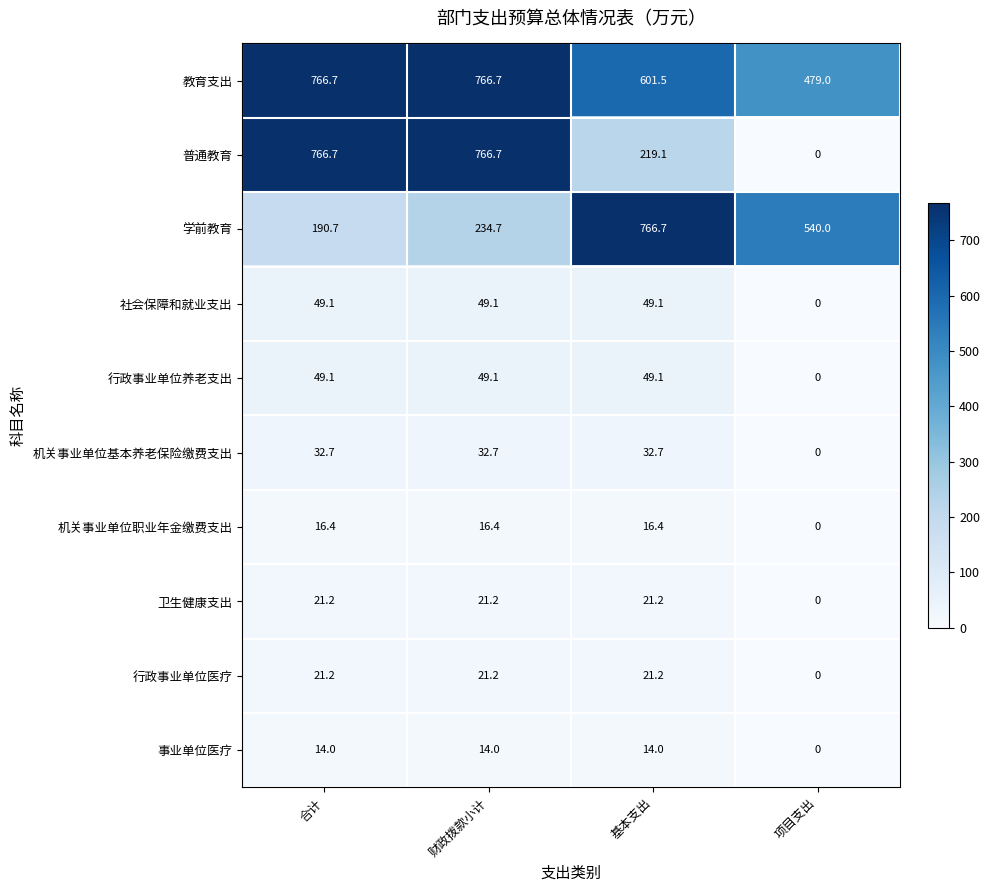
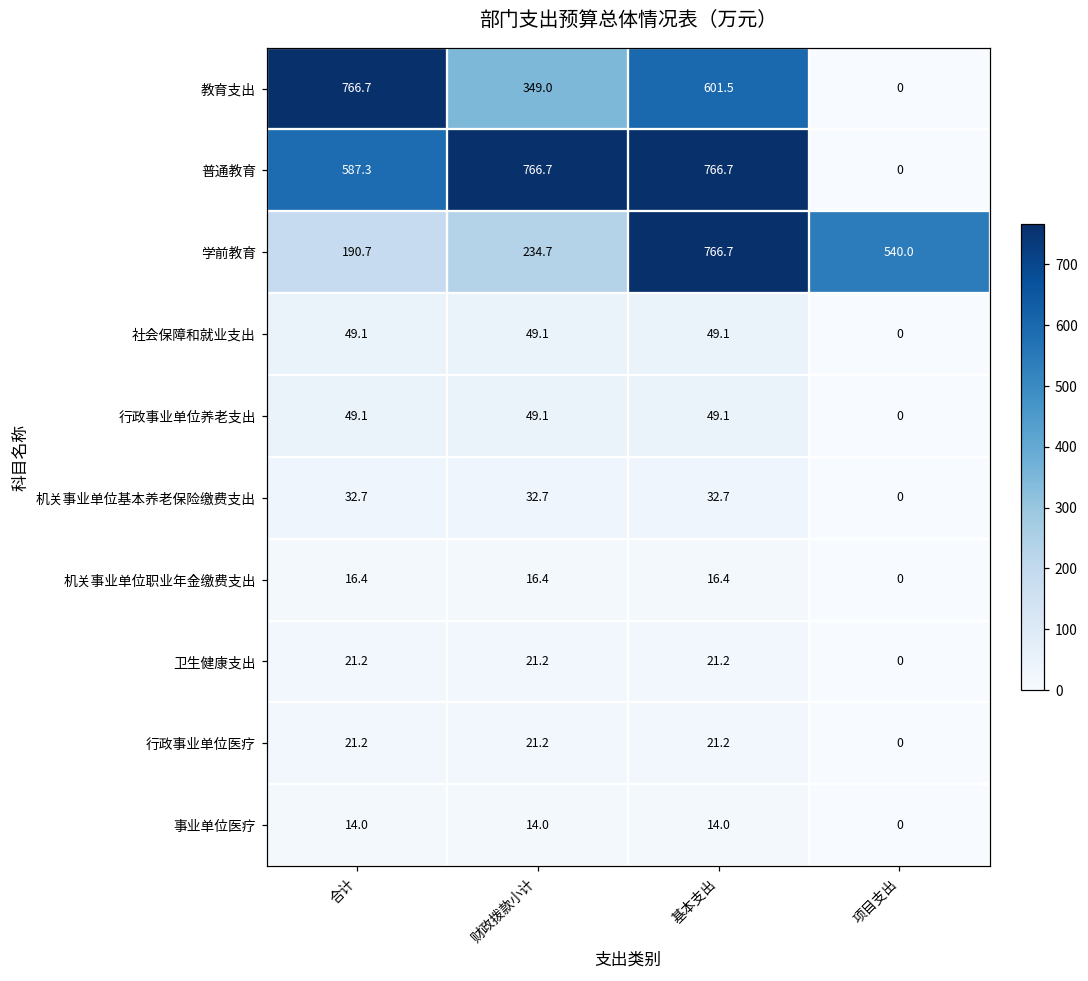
教育支出, 财政拨款小计: 766.7 -> 349.0
教育支出, 项目支出: 479.0 -> 0
普通教育, 合计: 766.7 -> 587.3
普通教育, 基本支出: 219.1 -> 766.7
